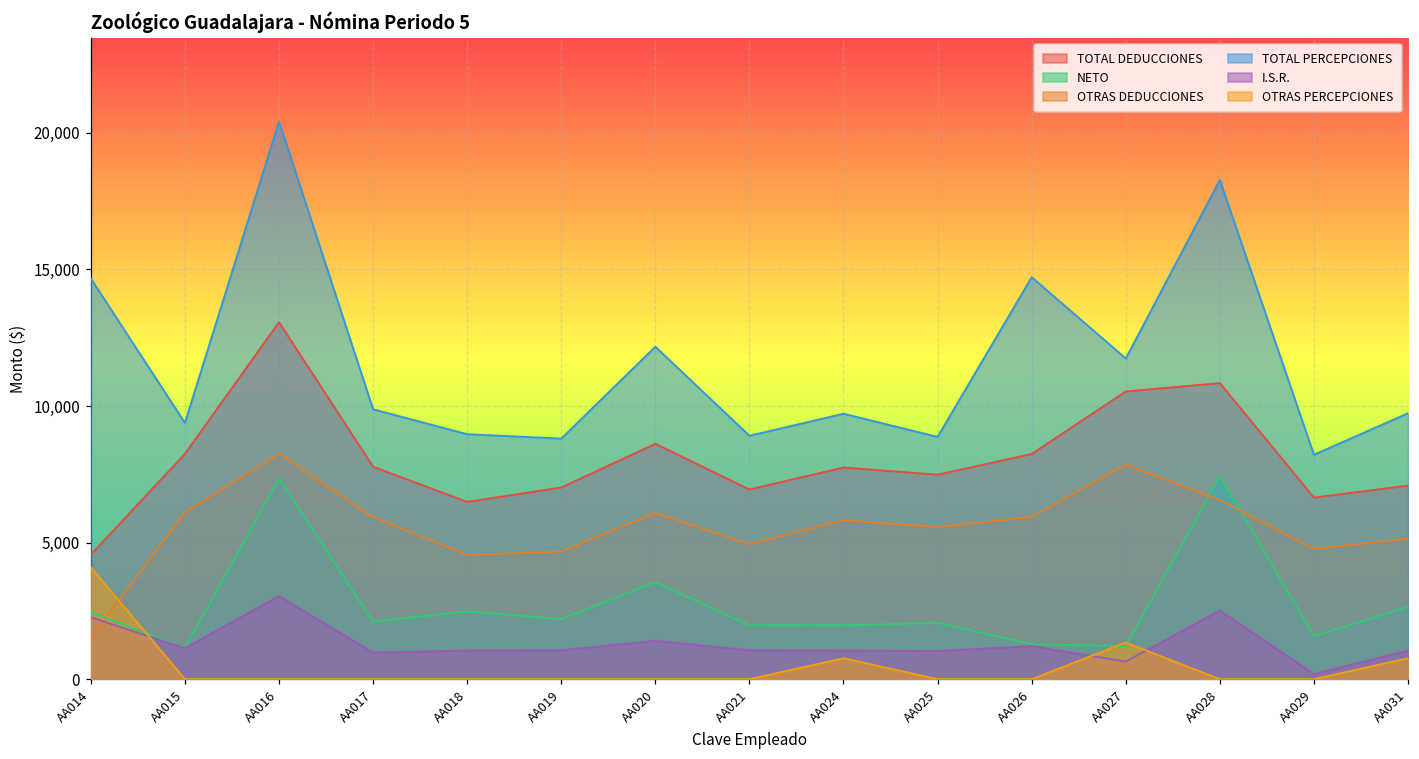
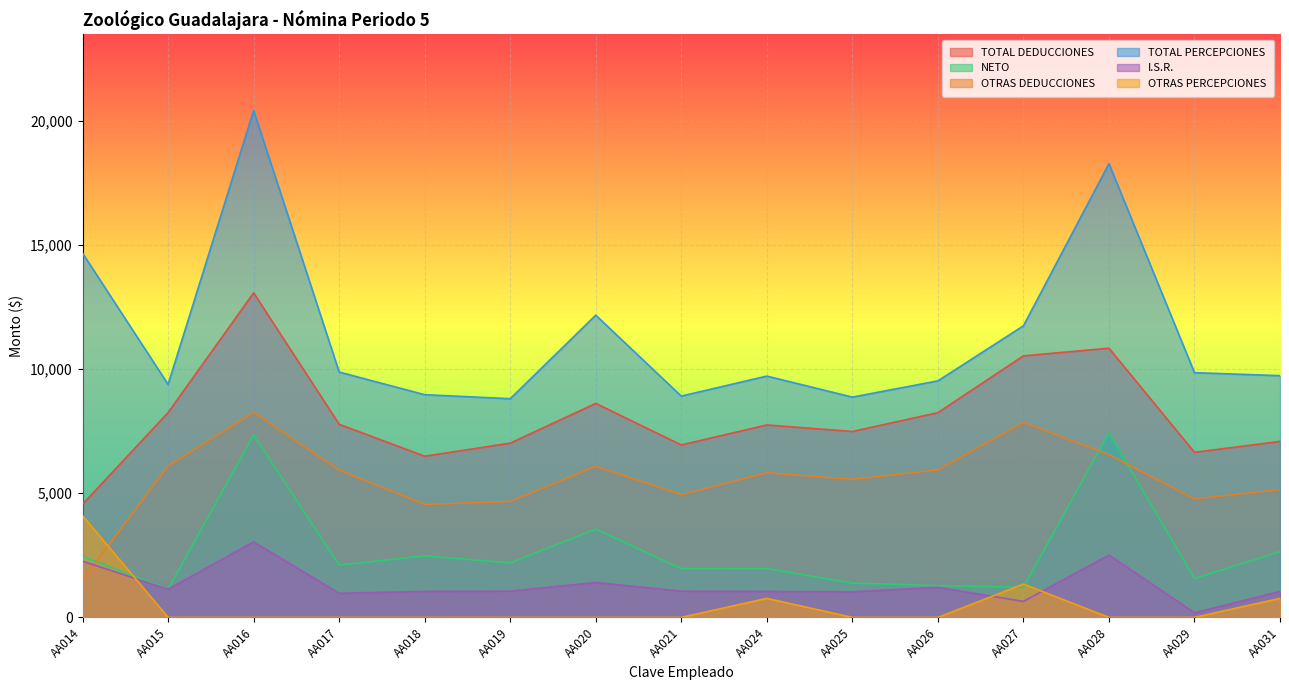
NETO, AA025: 2,100 -> 1,400
TOTAL PERCEPCIONES, AA026: 14,700 -> 9,500
TOTAL PERCEPCIONES, AA029: 8,200 -> 9,900
